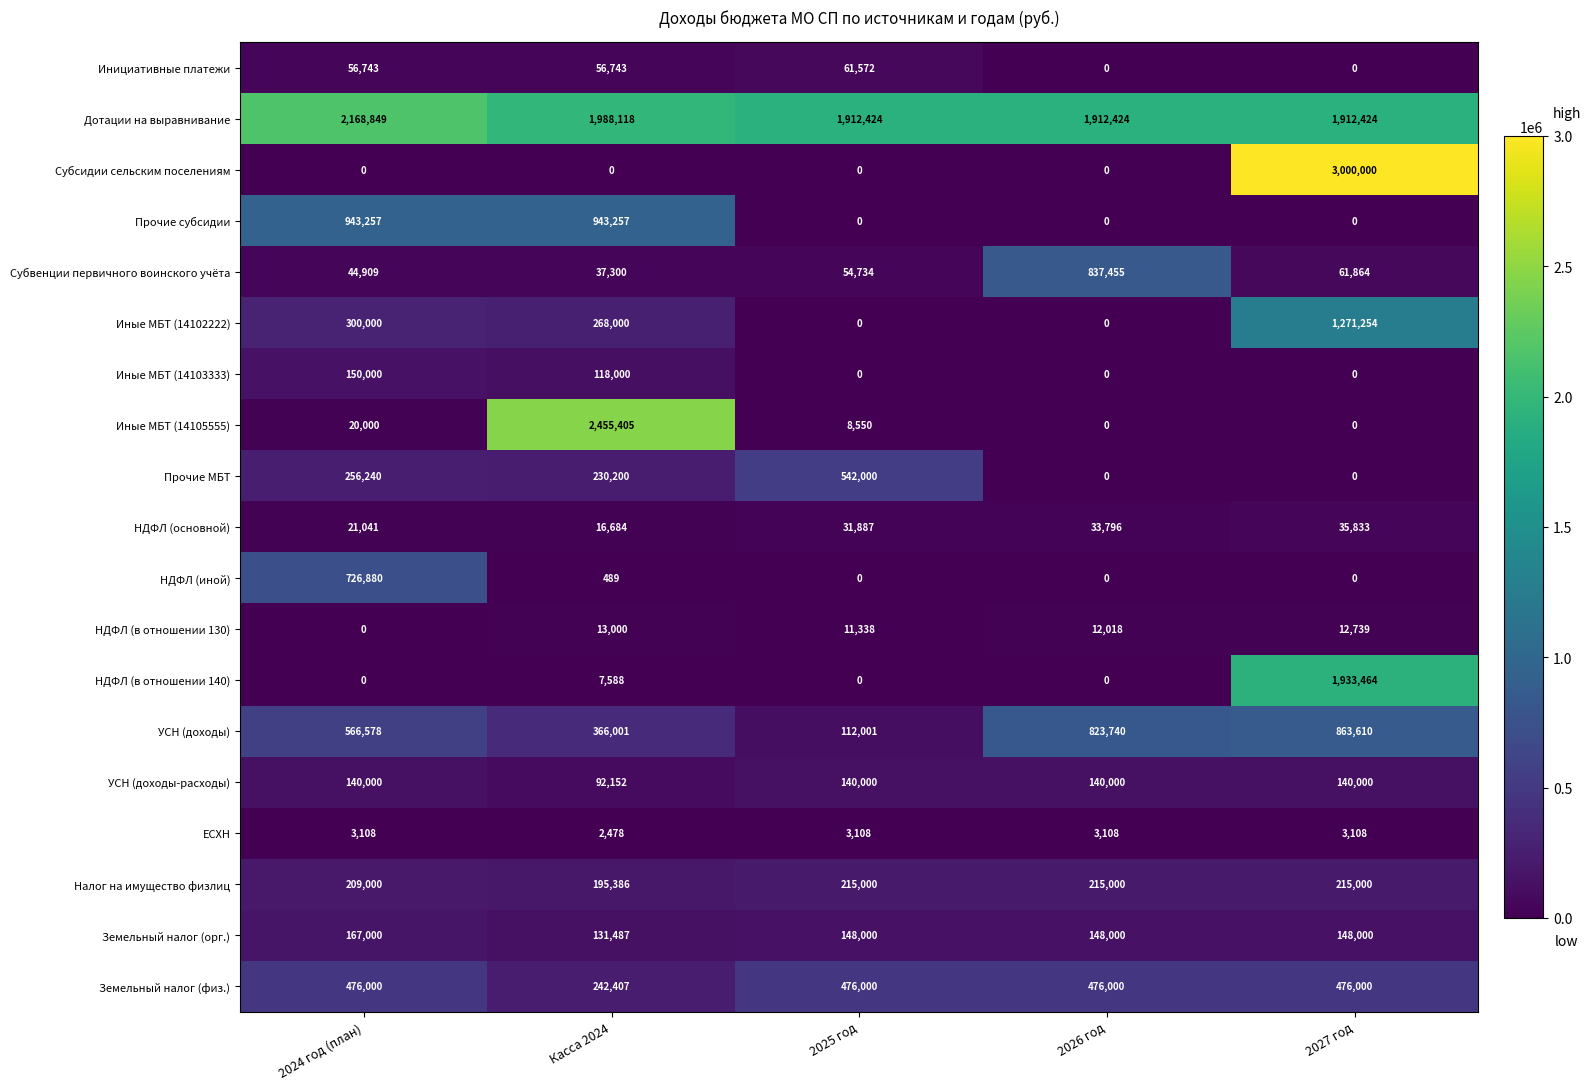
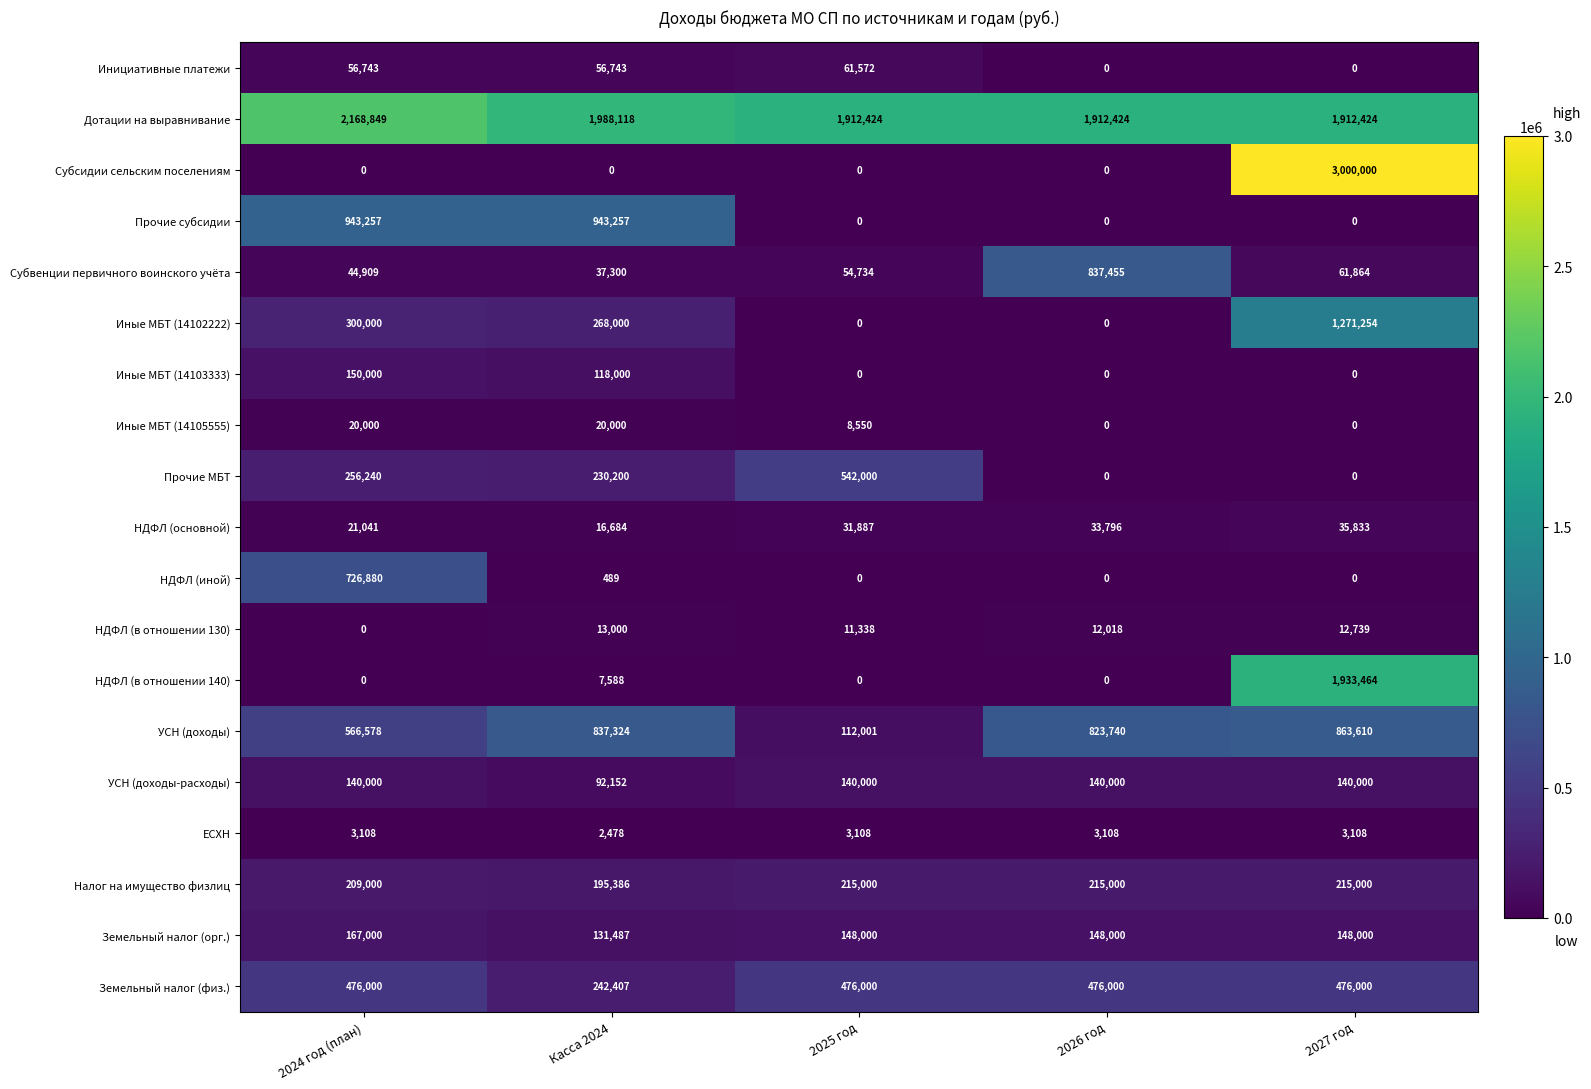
Иные МБТ (14105555), Касса 2024: 2,455,405 -> 20,000
УСН (доходы), Касса 2024: 366,001 -> 837,324
